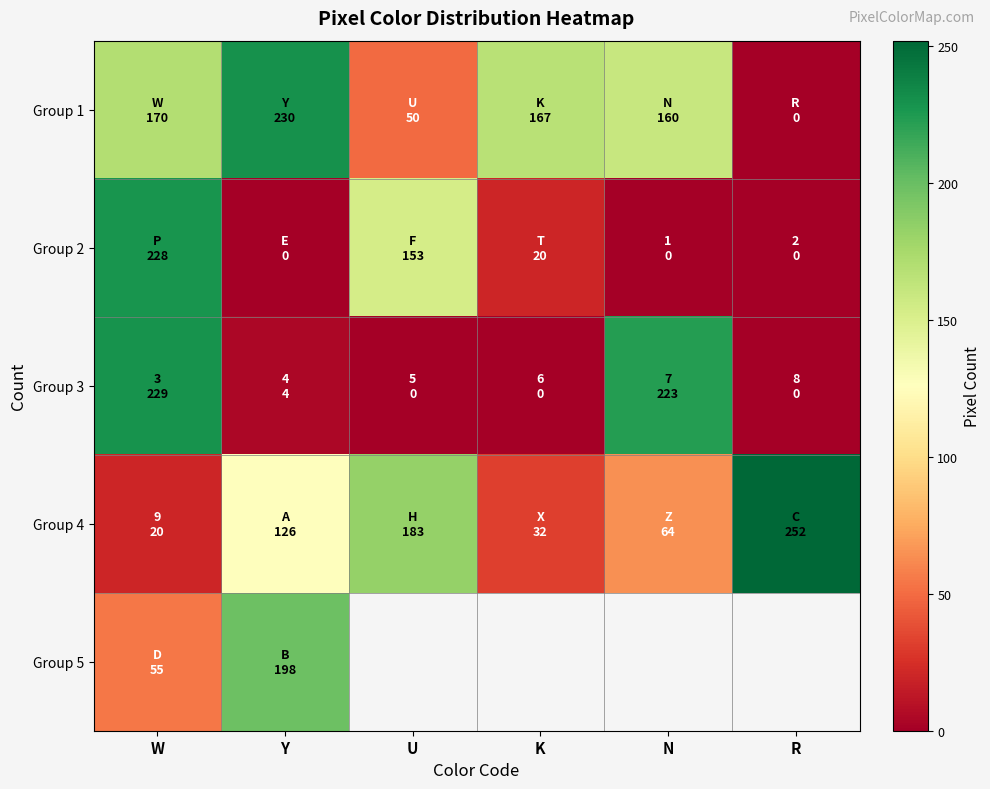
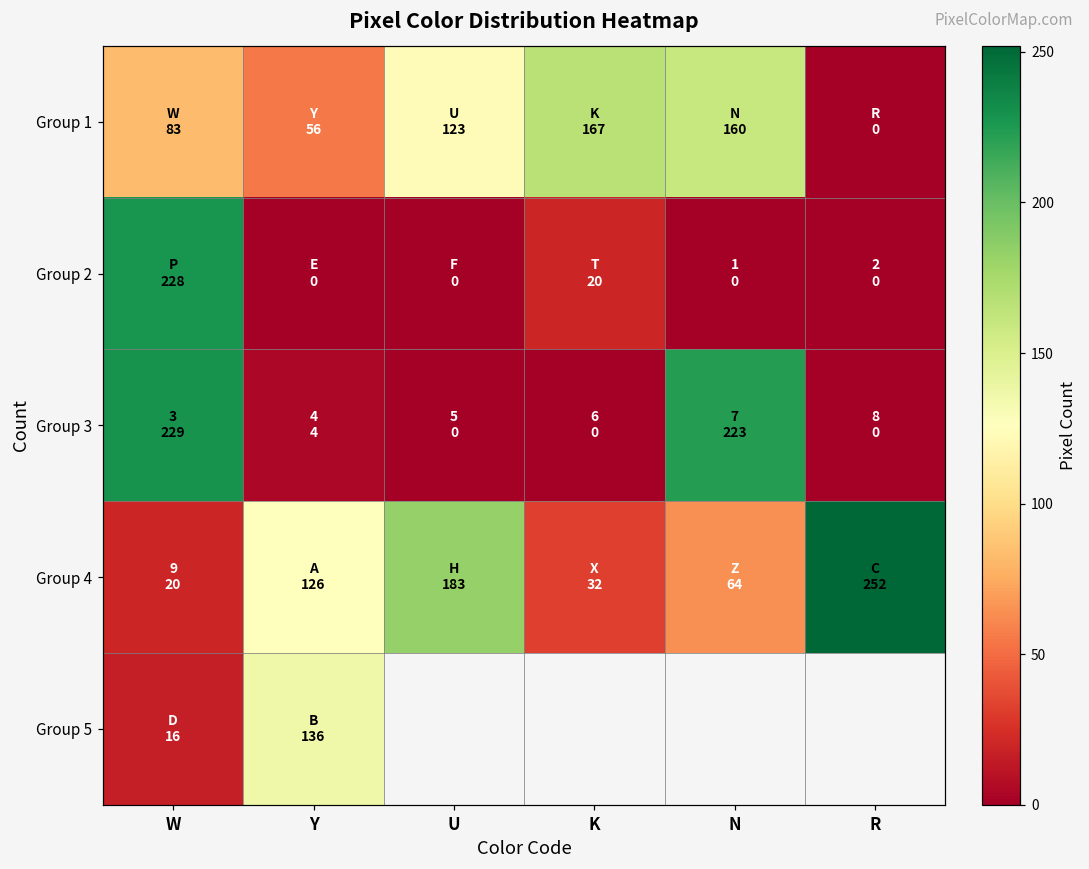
Group 1, W: 170 -> 83
Group 1, Y: 230 -> 56
Group 1, U: 50 -> 123
Group 2, U: 153 -> 0
Group 5, W: 55 -> 16
Group 5, Y: 198 -> 136
